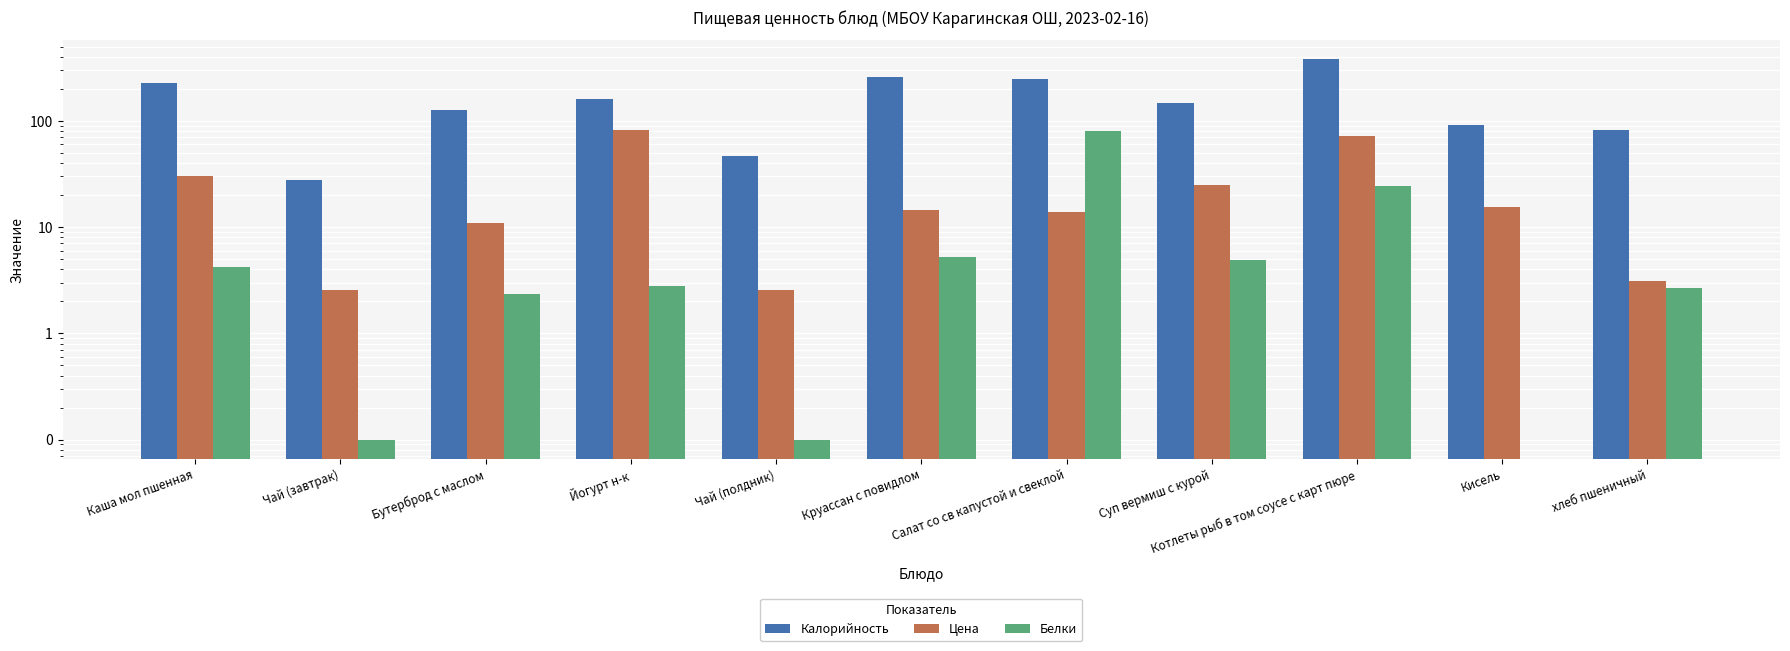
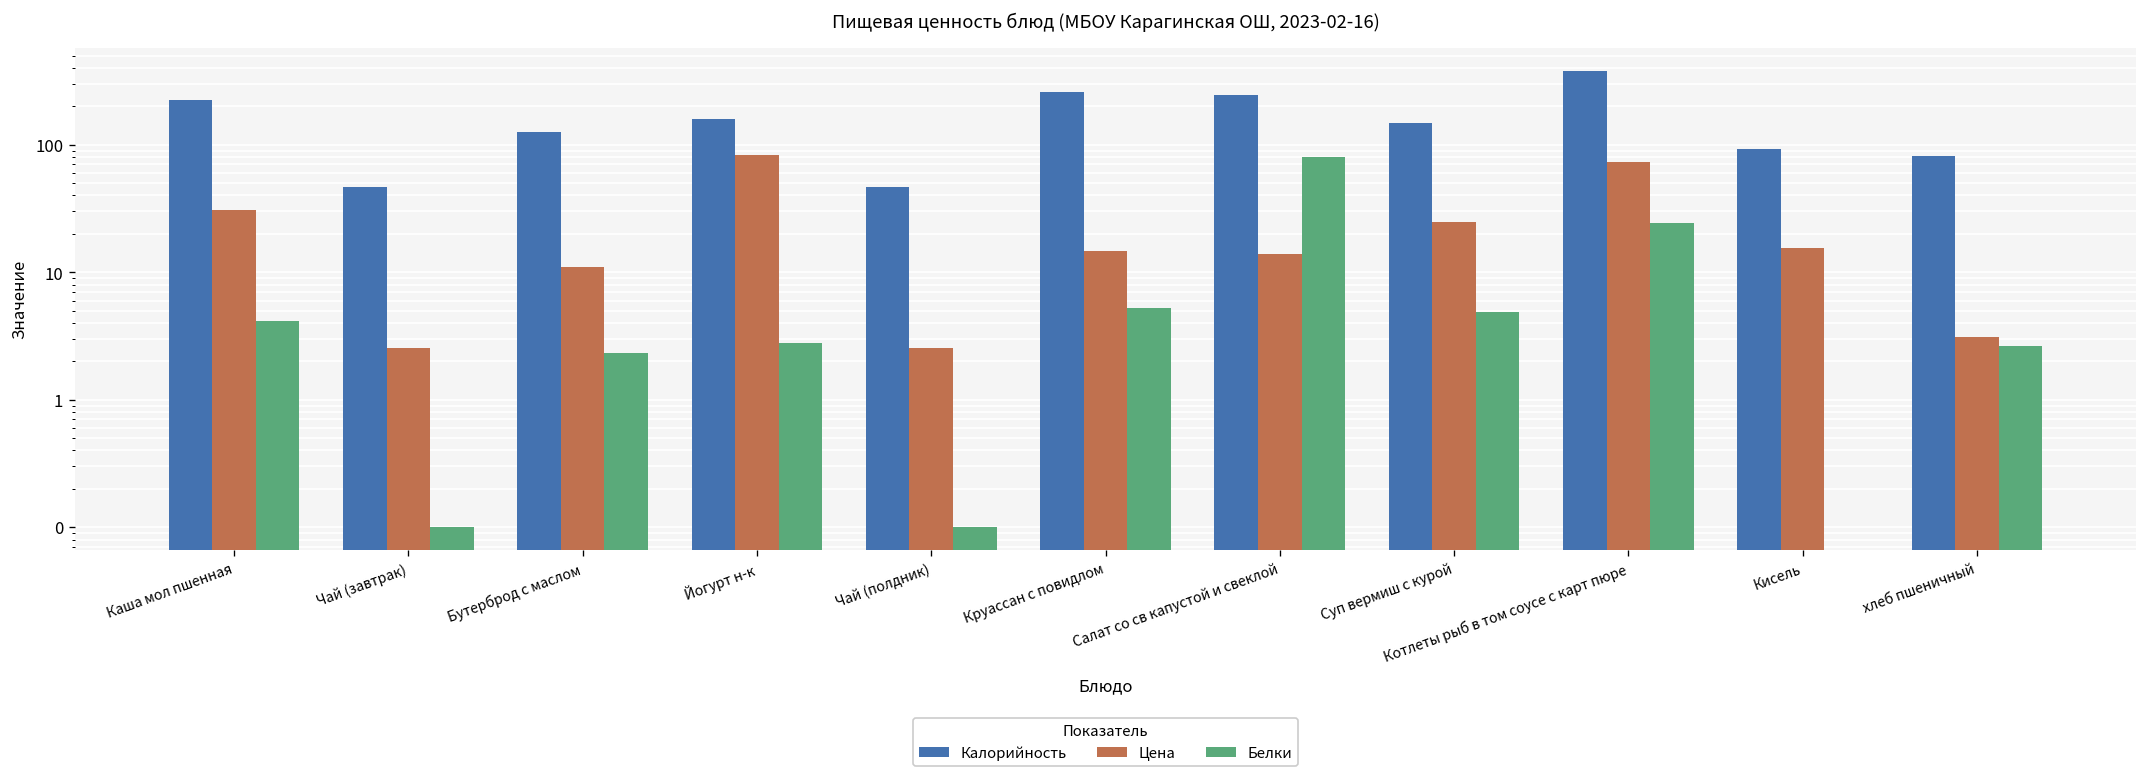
Калорийность, Чай (завтрак): 28 -> 50
